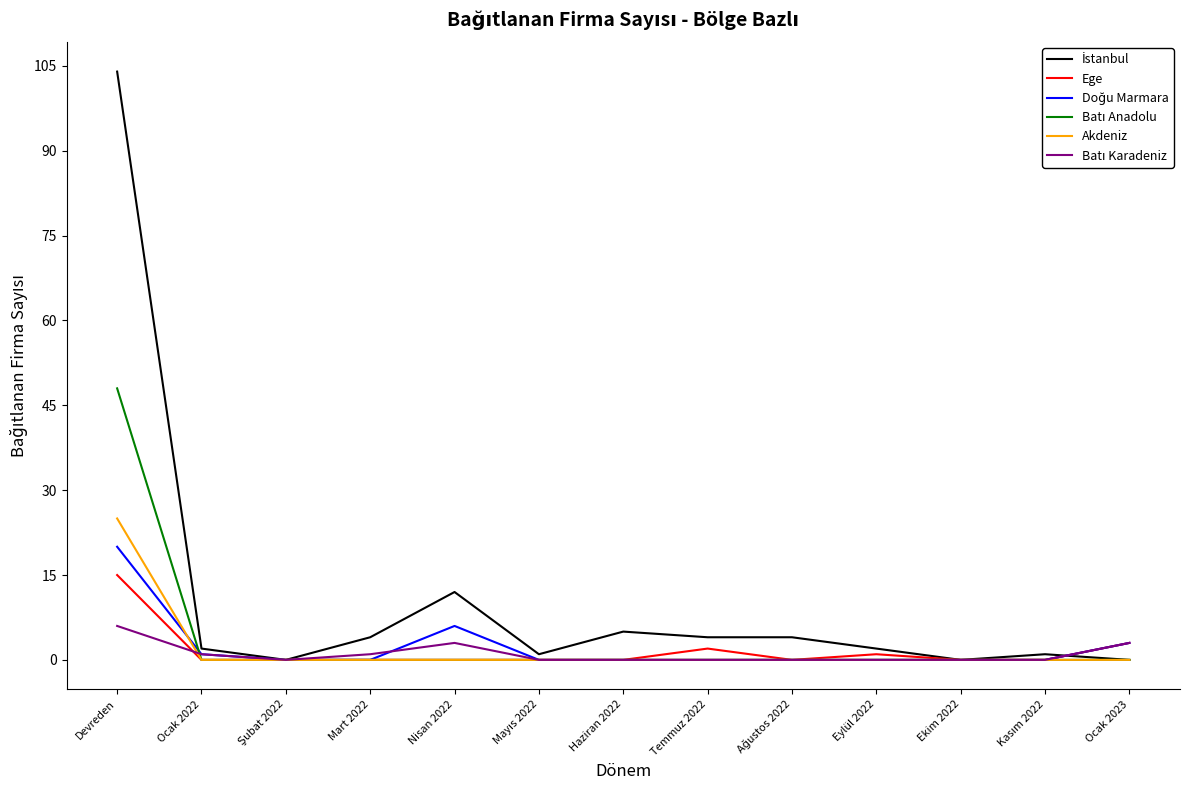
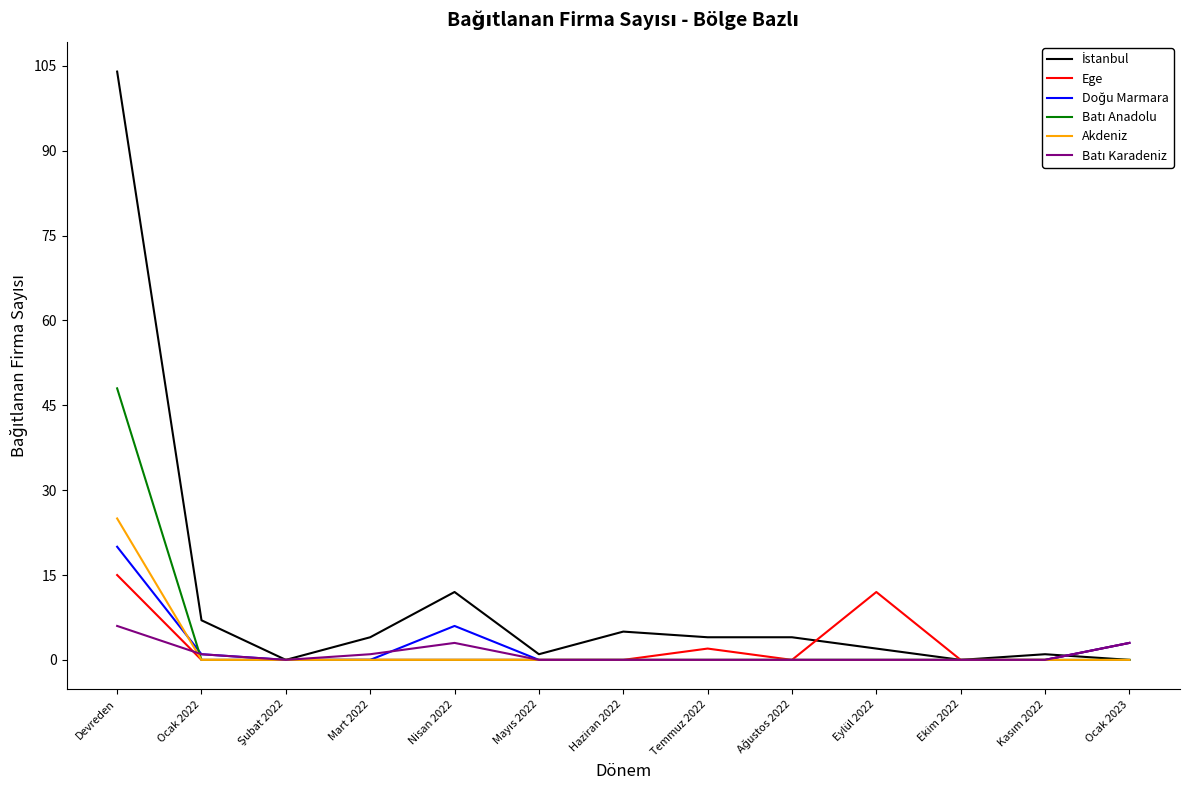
İstanbul, Ocak 2022: 2 -> 7
Ege, Eylül 2022: 1 -> 12
